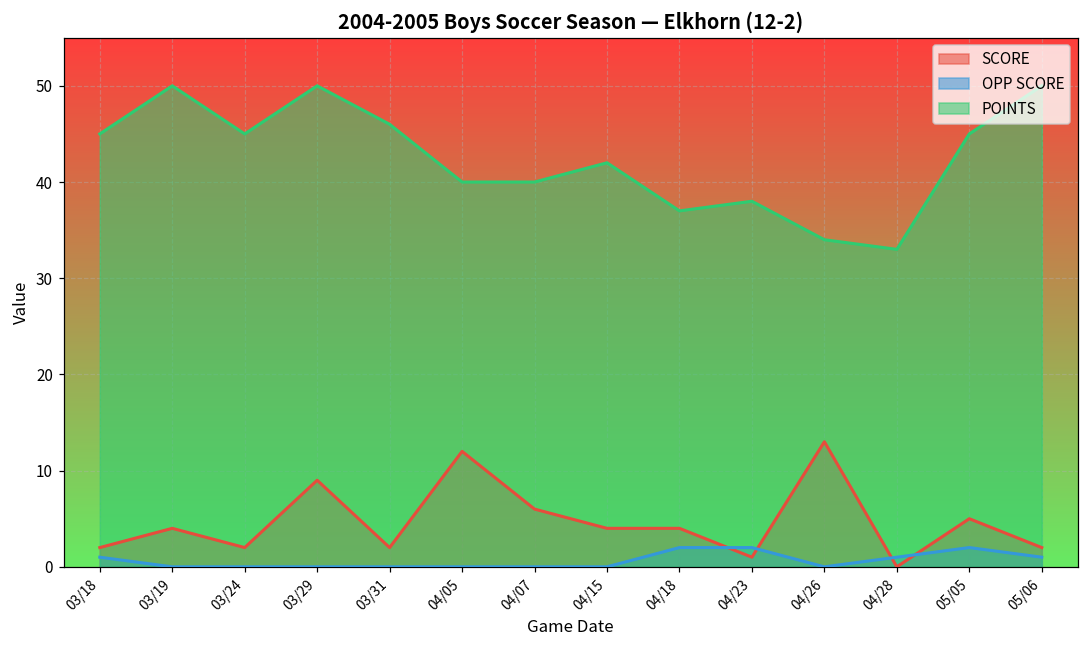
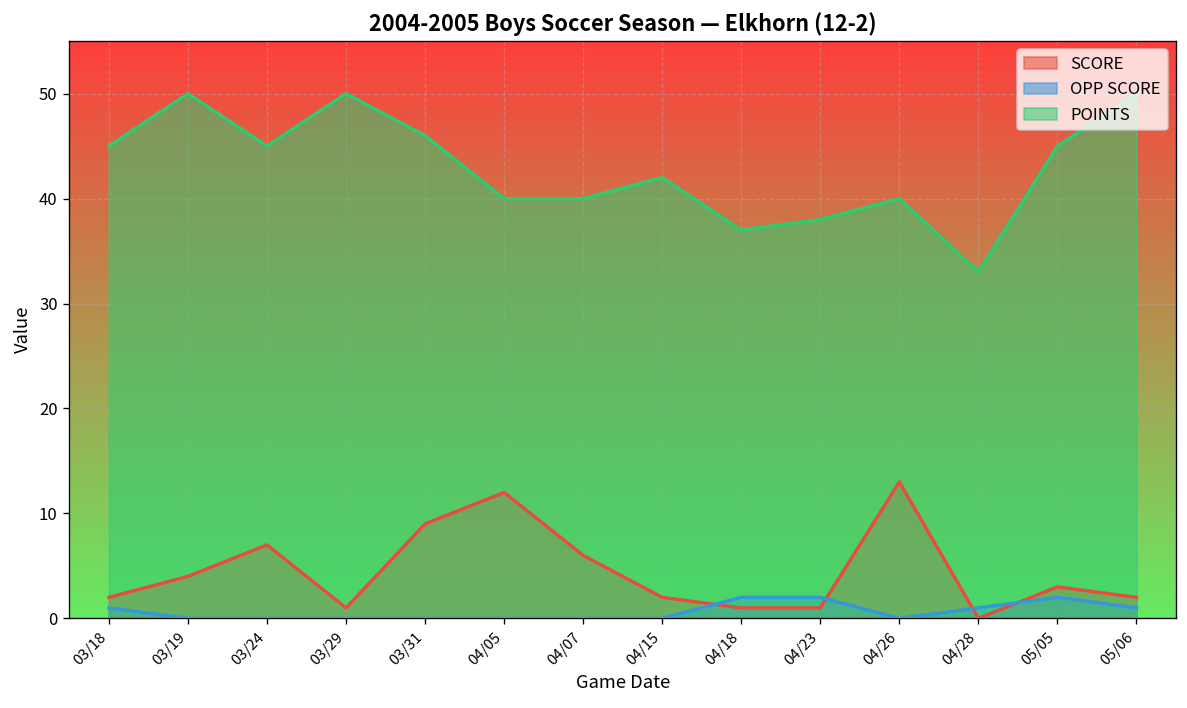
SCORE, 03/24: 2 -> 7
SCORE, 03/29: 9 -> 1
SCORE, 03/31: 2 -> 9
SCORE, 04/15: 4 -> 2
SCORE, 04/18: 4 -> 1
POINTS, 04/26: 34 -> 40
SCORE, 05/05: 5 -> 3
